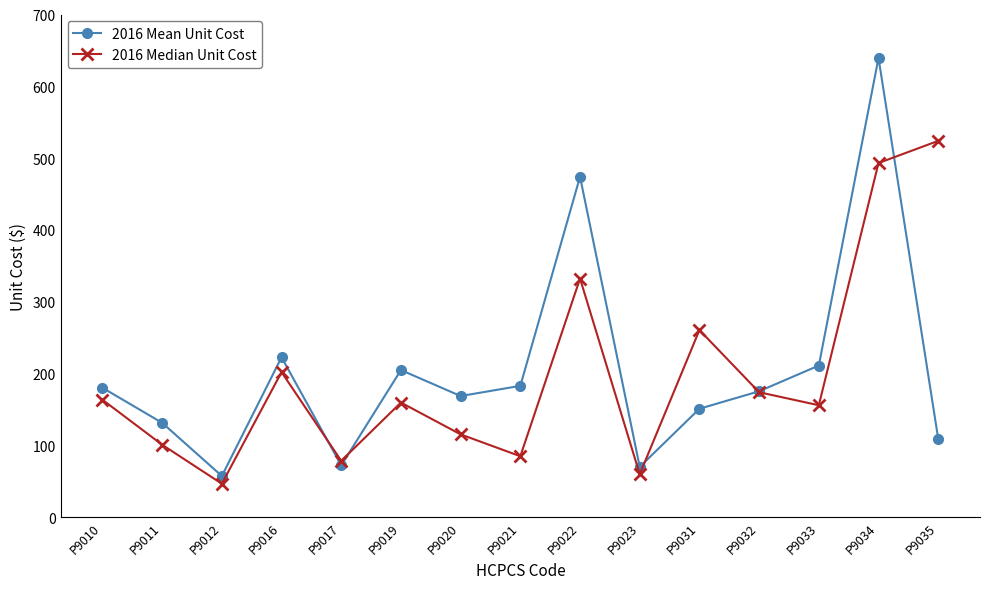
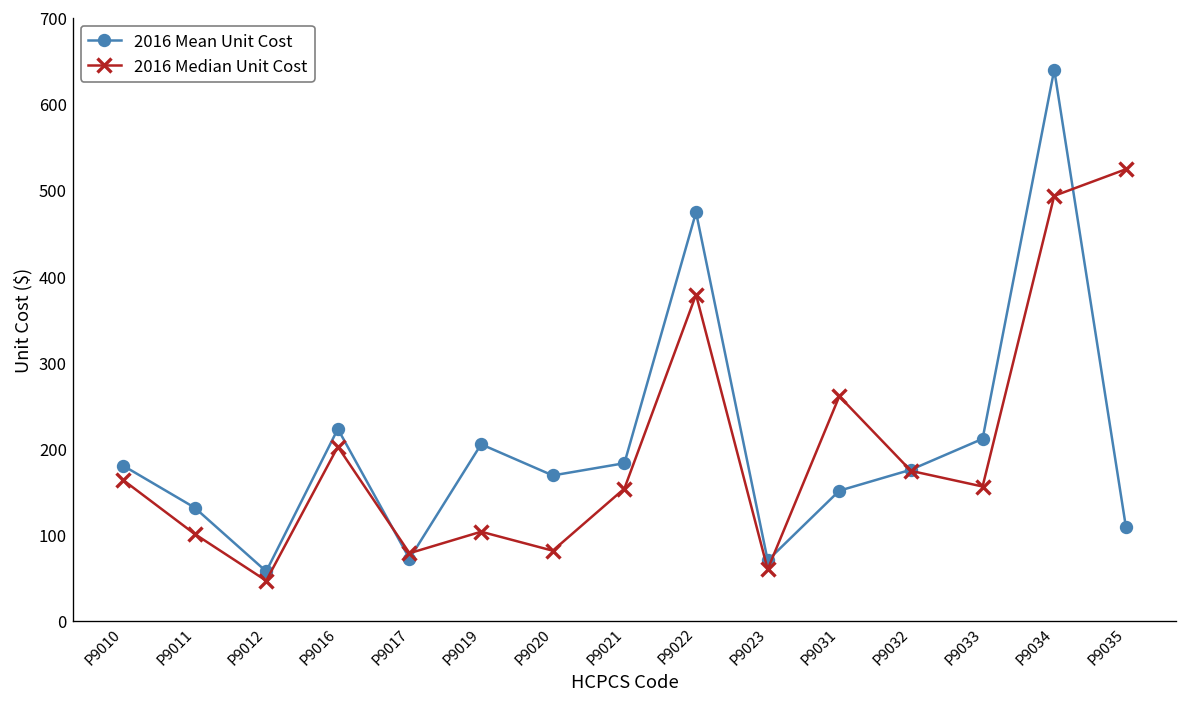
2016 Median Unit Cost, P9019: 160 -> 100
2016 Median Unit Cost, P9020: 120 -> 80
2016 Median Unit Cost, P9021: 80 -> 150
2016 Median Unit Cost, P9022: 330 -> 380
